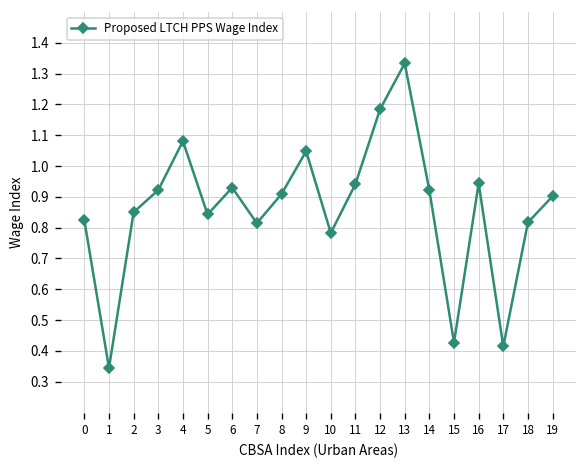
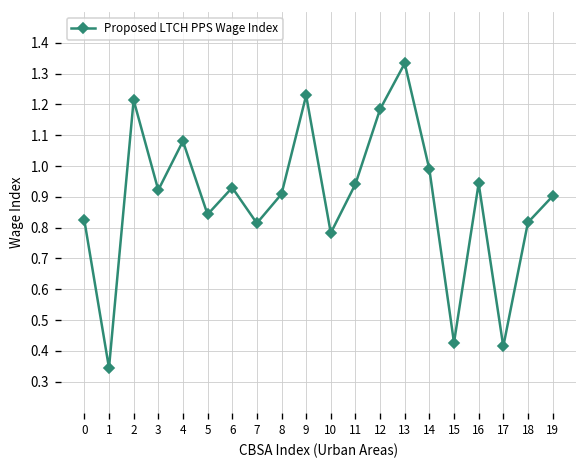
2: 0.85 -> 1.21
9: 1.05 -> 1.23
14: 0.92 -> 0.99
